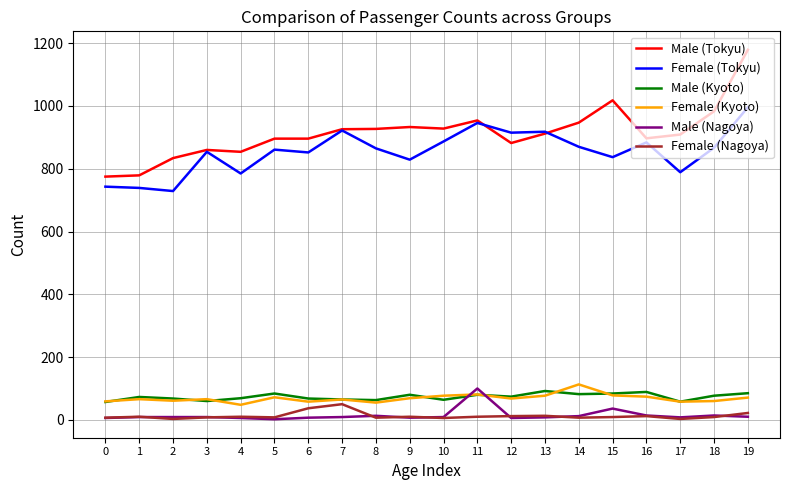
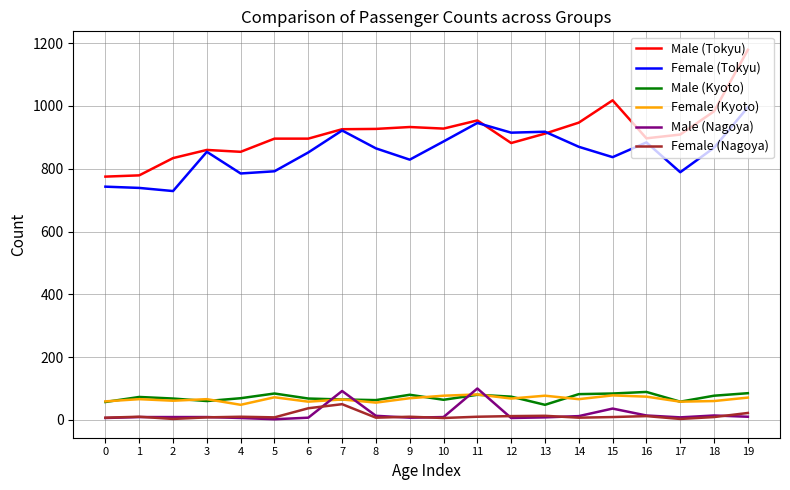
Female (Tokyu), 5: 860 -> 790
Male (Nagoya), 7: 10 -> 90
Male (Kyoto), 13: 90 -> 50
Female (Kyoto), 14: 110 -> 70
